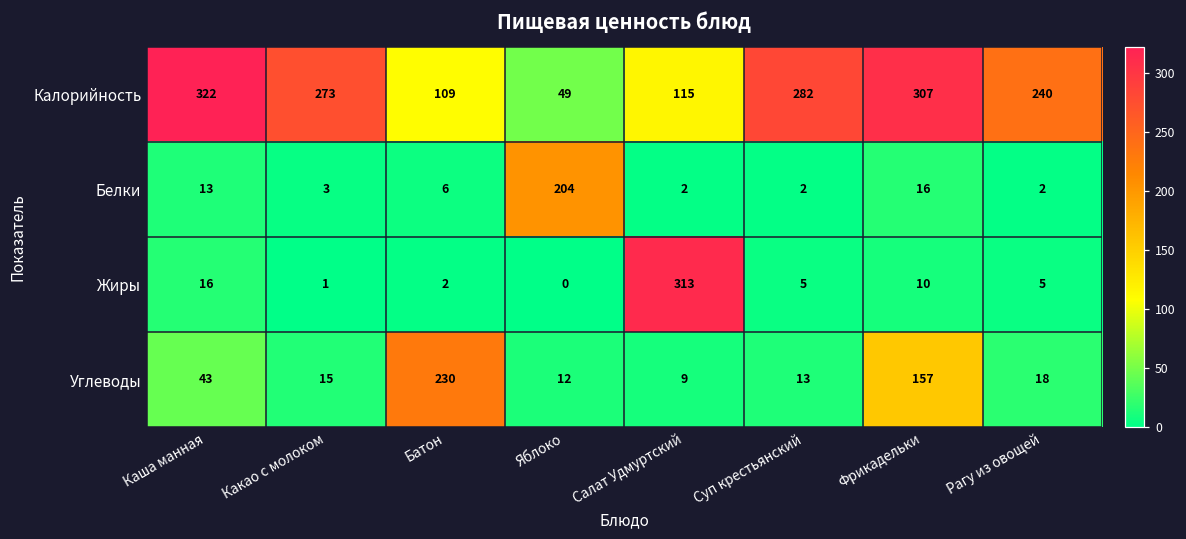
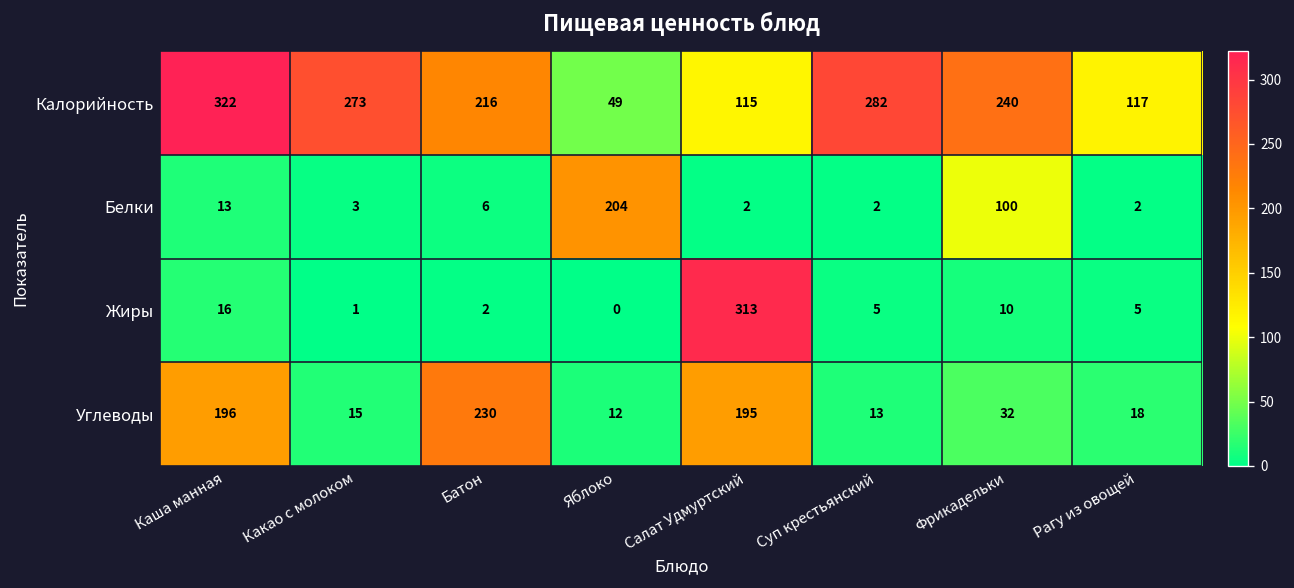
Калорийность, Батон: 109 -> 216
Калорийность, Фрикадельки: 307 -> 240
Калорийность, Рагу из овощей: 240 -> 117
Белки, Фрикадельки: 16 -> 100
Углеводы, Каша манная: 43 -> 196
Углеводы, Салат Удмуртский: 9 -> 195
Углеводы, Фрикадельки: 157 -> 32
